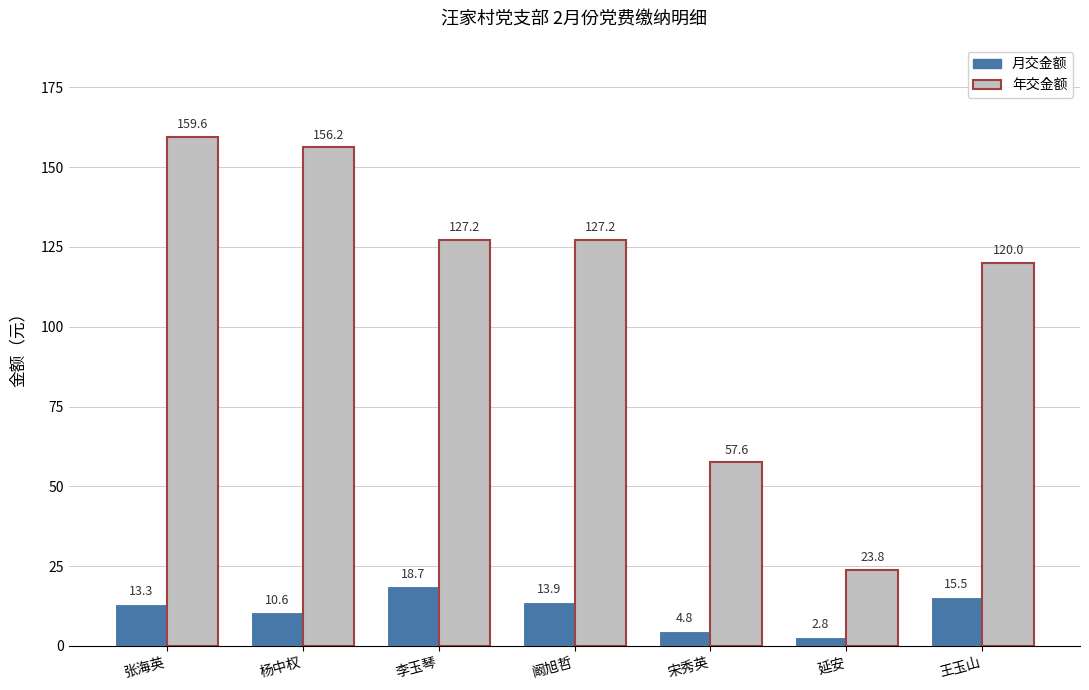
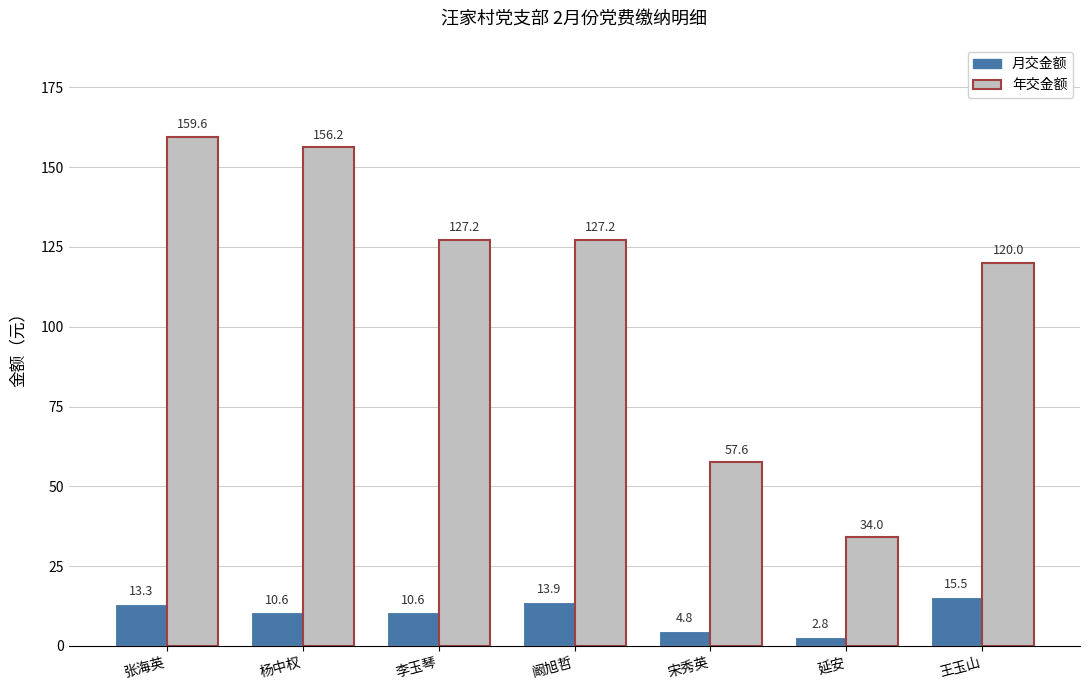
月交金额, 李玉琴: 18.7 -> 10.6
年交金额, 延安: 23.8 -> 34.0
